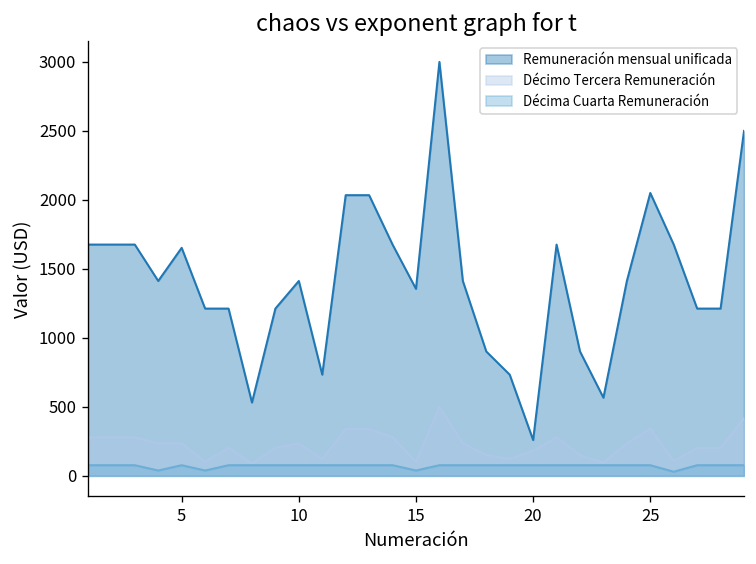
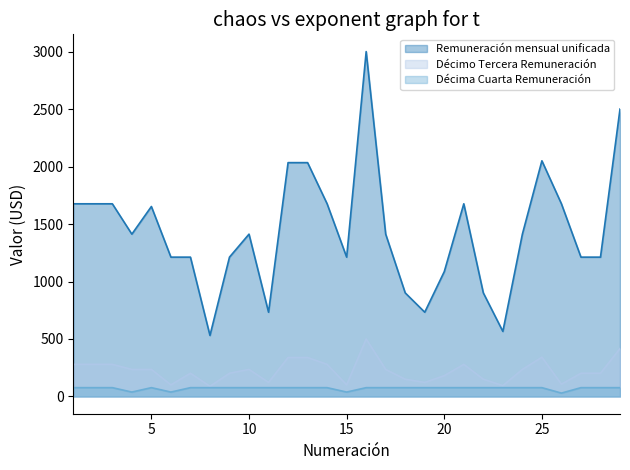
Remuneración mensual unificada, 15: 1350 -> 1210
Remuneración mensual unificada, 20: 260 -> 1090
